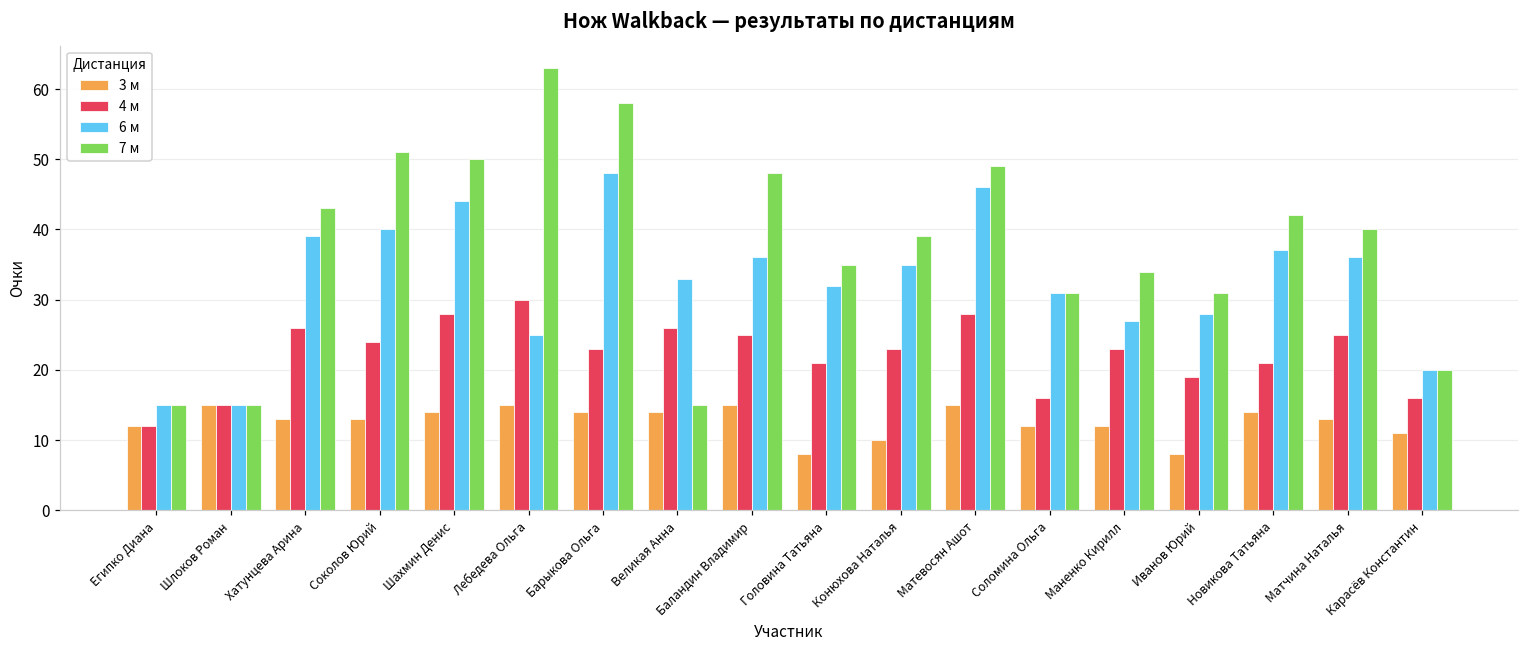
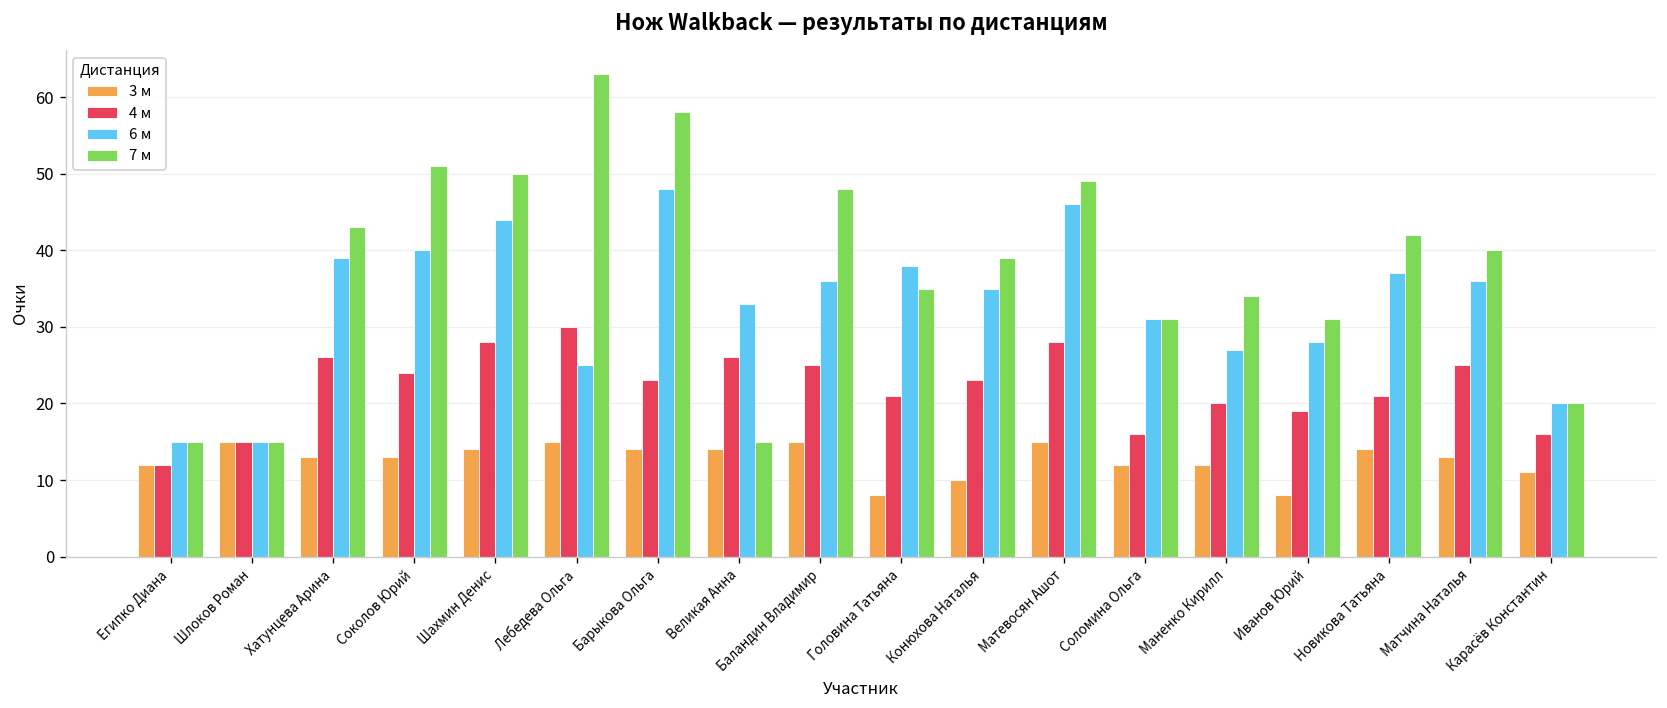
6 м, Головина Татьяна: 32 -> 38
4 м, Маненко Кирилл: 23 -> 20
